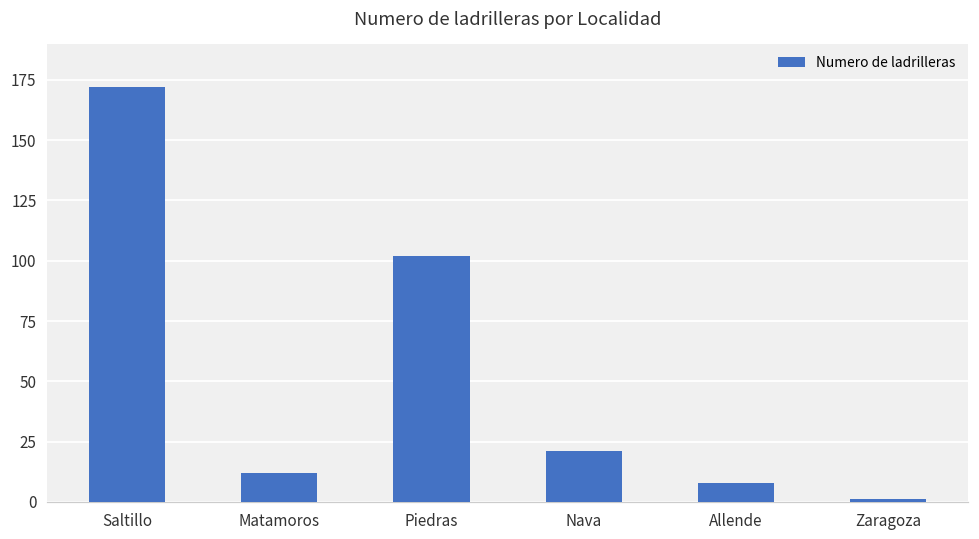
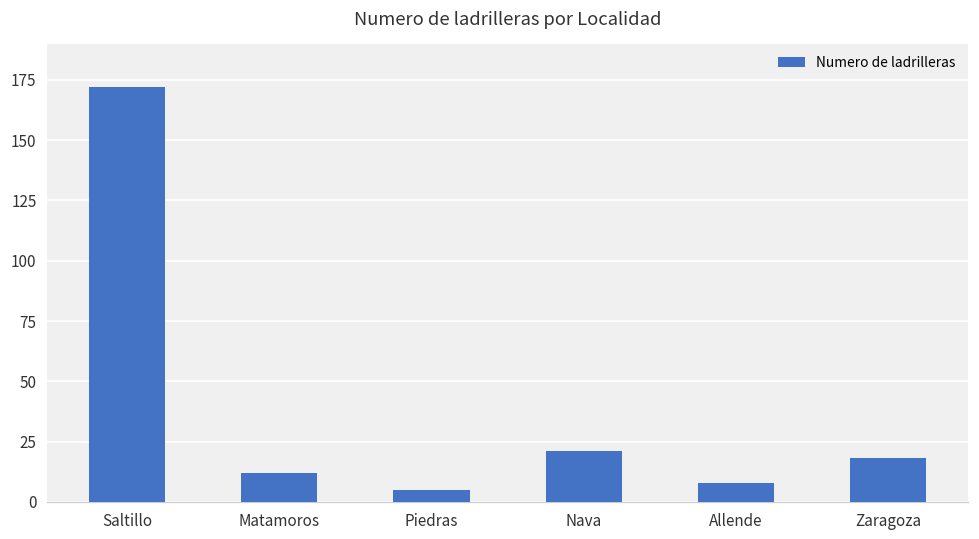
Piedras: 102 -> 5
Zaragoza: 1 -> 18
